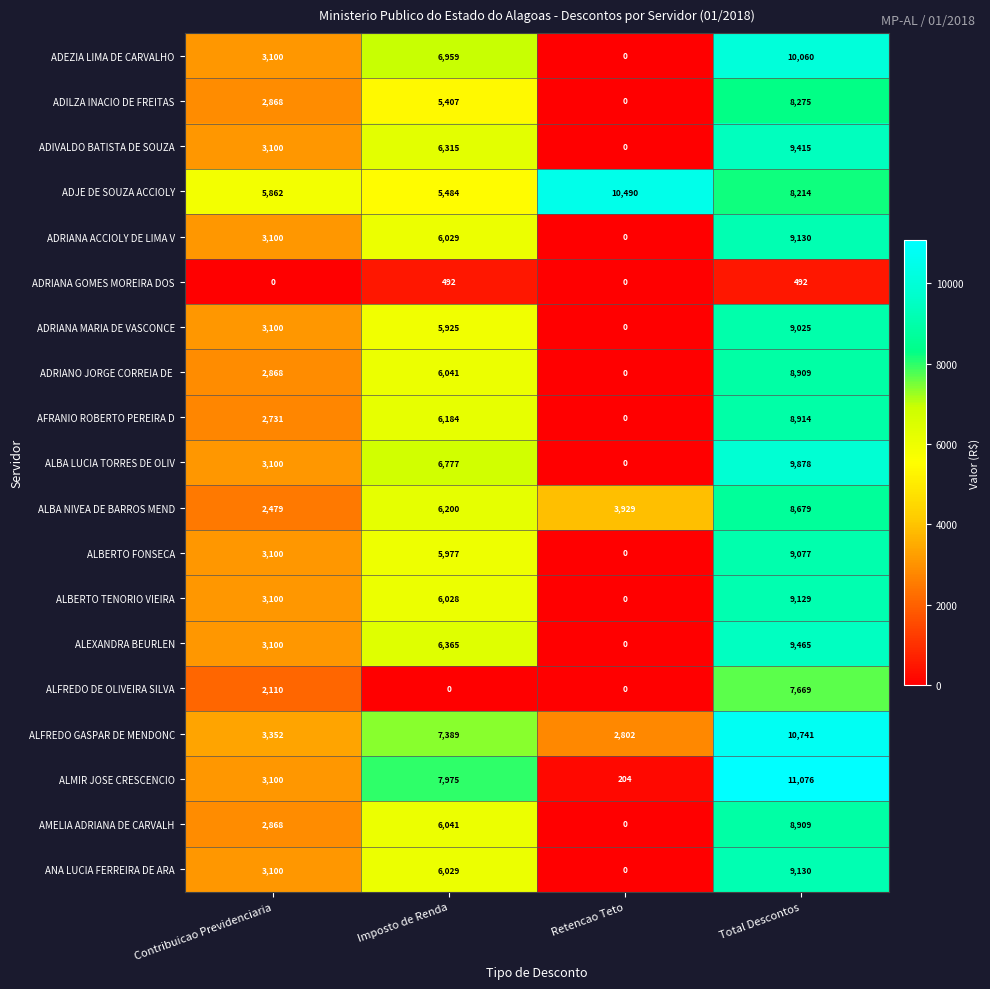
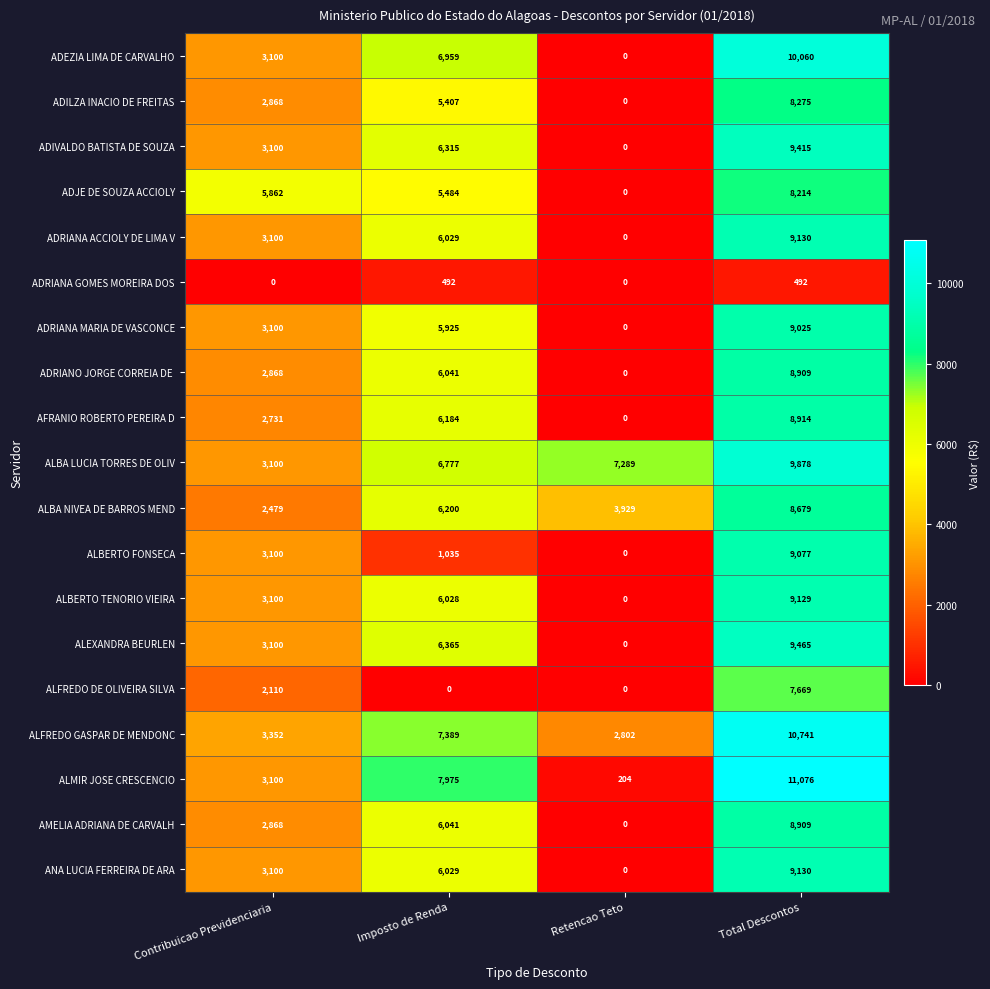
ADJE DE SOUZA ACCIOLY, Retencao Teto: 10,490 -> 0
ALBA LUCIA TORRES DE OLIV, Retencao Teto: 0 -> 7,289
ALBERTO FONSECA, Imposto de Renda: 5,977 -> 1,035
